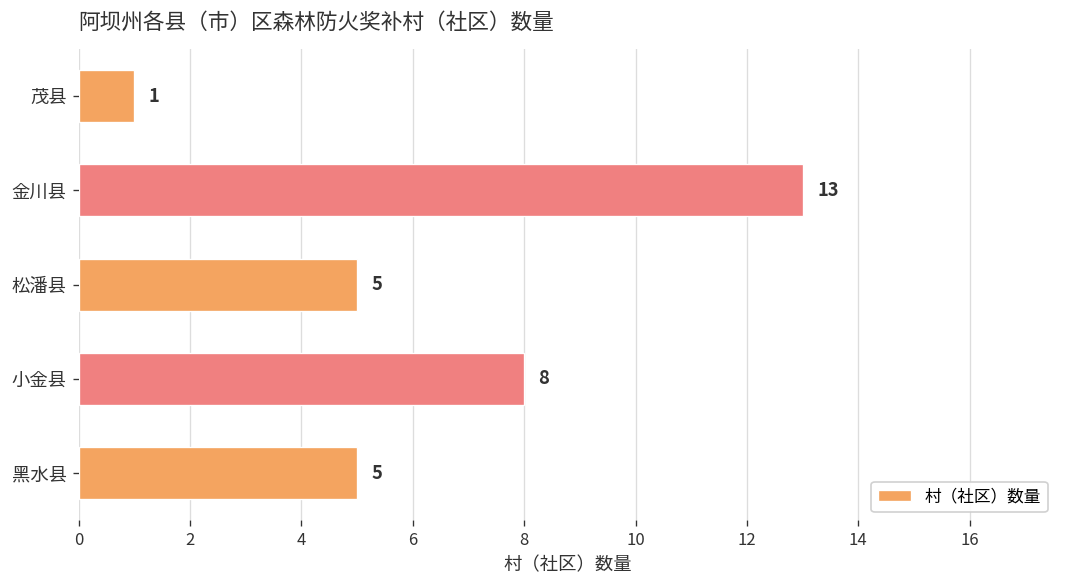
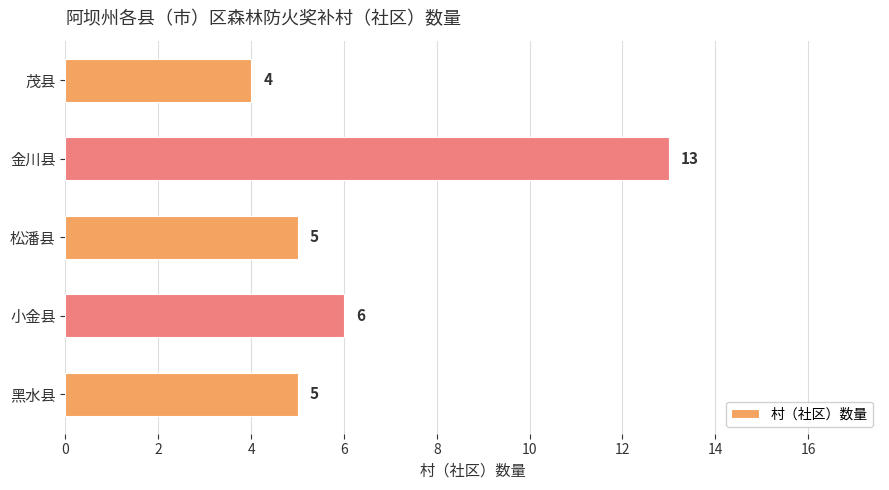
茂县: 1 -> 4
小金县: 8 -> 6
